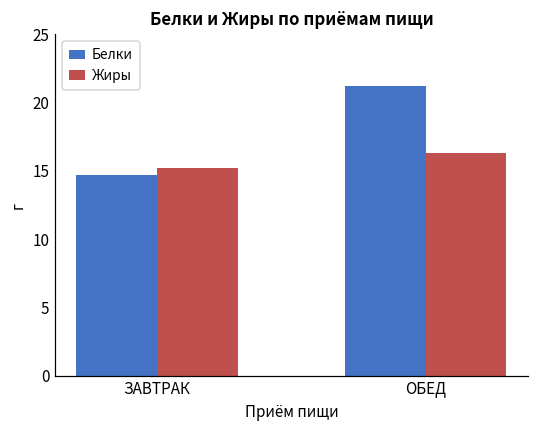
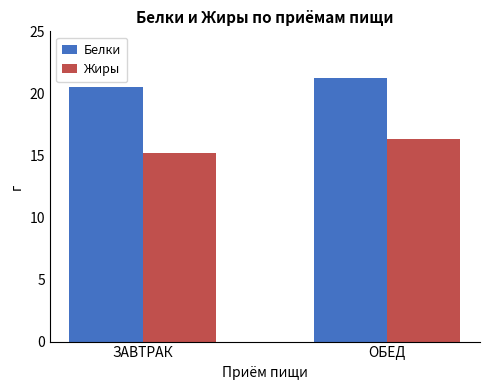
Белки, ЗАВТРАК: 14.7 -> 20.5
